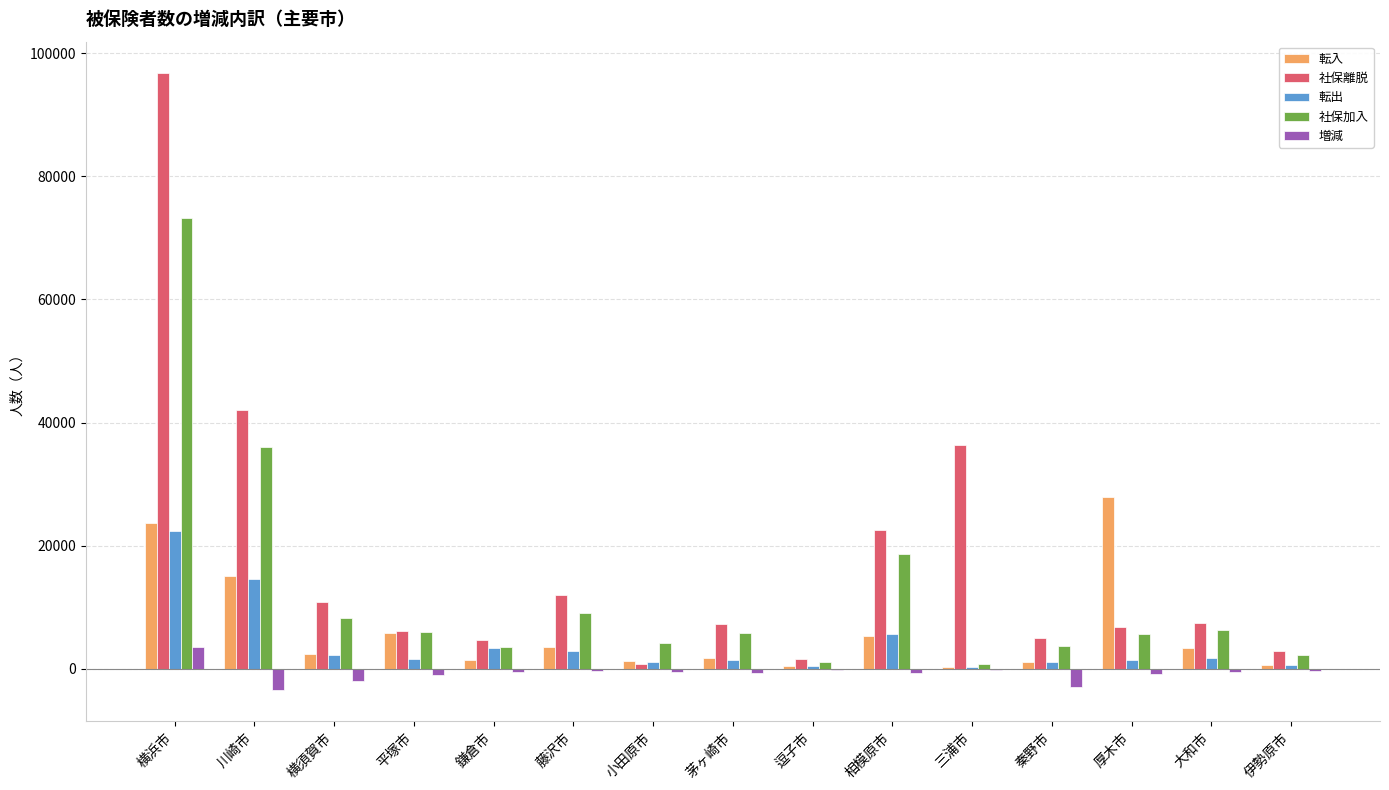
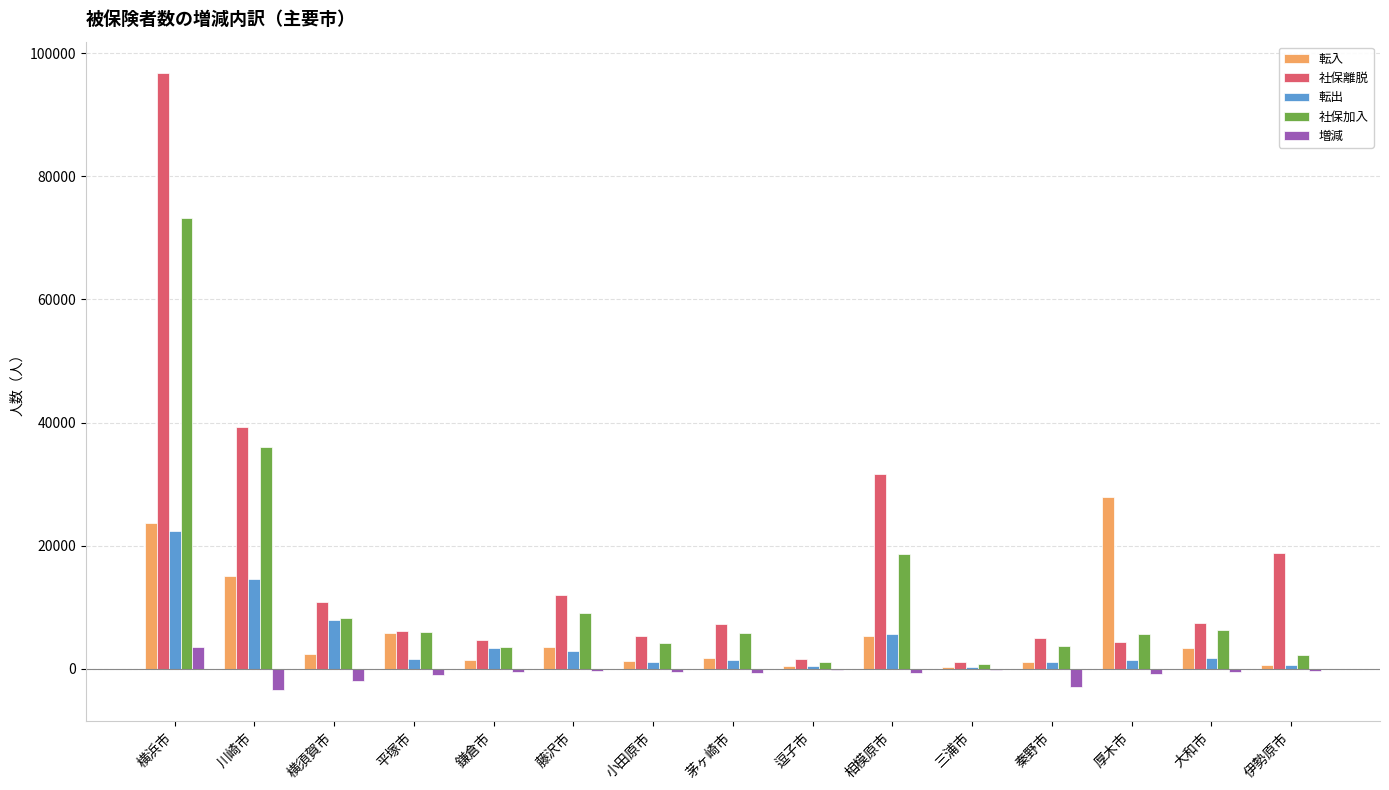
社保離脱, 川崎市: 42000 -> 39000
転出, 横須賀市: 2000 -> 8000
社保離脱, 小田原市: 1000 -> 5000
社保離脱, 相模原市: 23000 -> 32000
社保離脱, 三浦市: 36000 -> 1000
社保離脱, 厚木市: 7000 -> 4000
社保離脱, 伊勢原市: 3000 -> 19000
